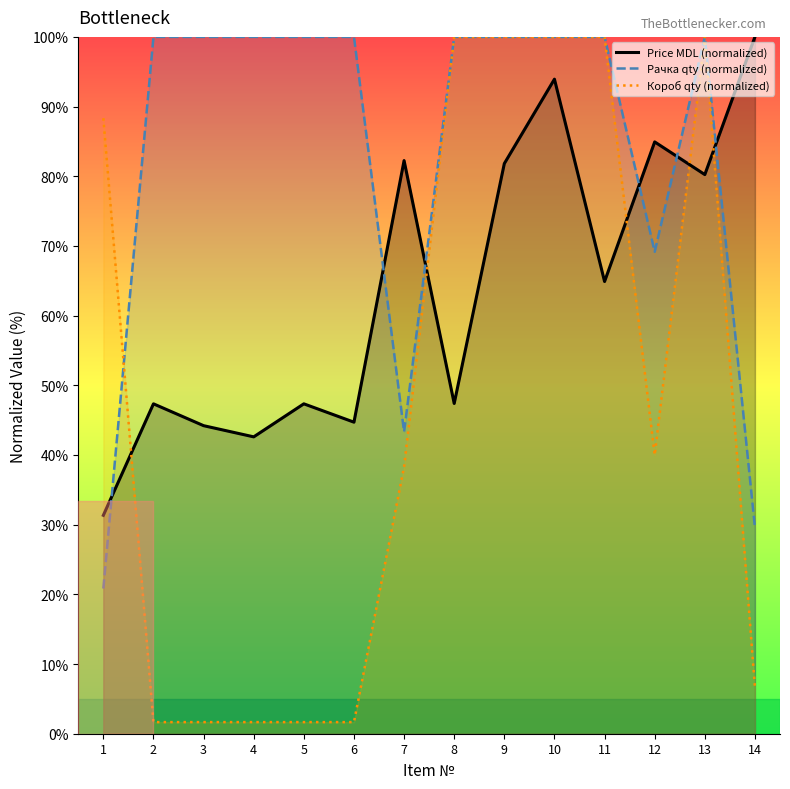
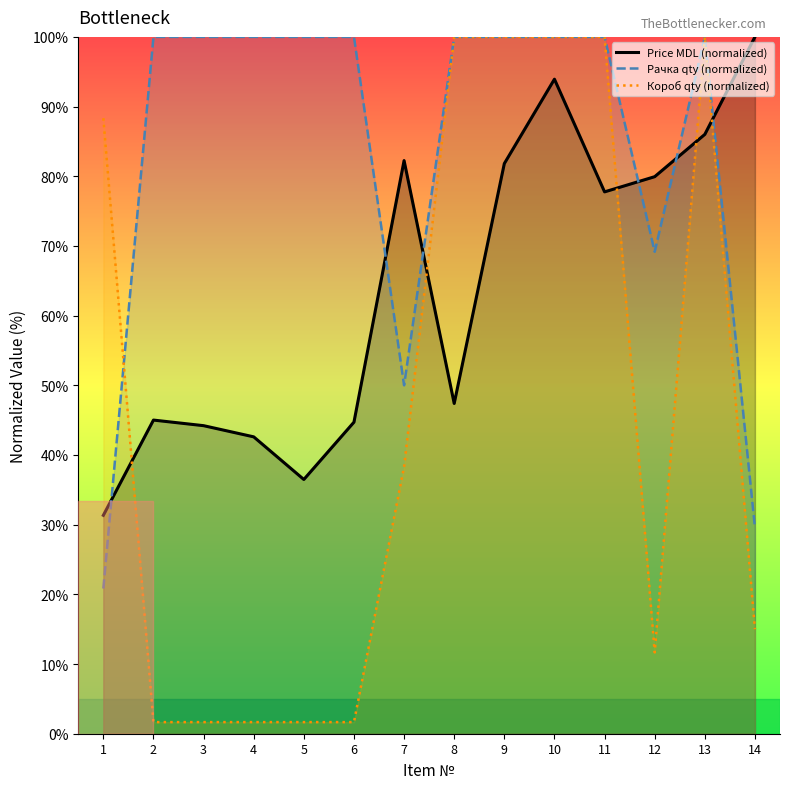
Price MDL (normalized), 2: 47% -> 45%
Price MDL (normalized), 5: 47% -> 36%
Pачка qty (normalized), 7: 43% -> 50%
Price MDL (normalized), 11: 65% -> 78%
Price MDL (normalized), 12: 85% -> 80%
Короб qty (normalized), 12: 40% -> 12%
Price MDL (normalized), 13: 80% -> 86%
Короб qty (normalized), 14: 7% -> 15%
